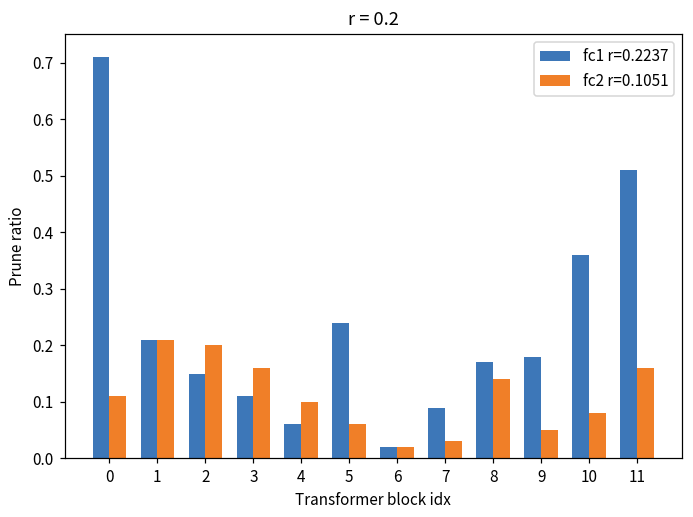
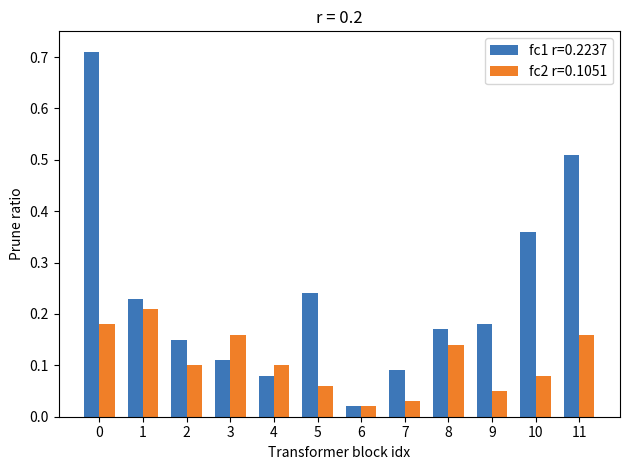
fc2 r=0.1051, 0: 0.11 -> 0.18
fc1 r=0.2237, 1: 0.21 -> 0.23
fc2 r=0.1051, 2: 0.2 -> 0.1
fc1 r=0.2237, 4: 0.06 -> 0.08
